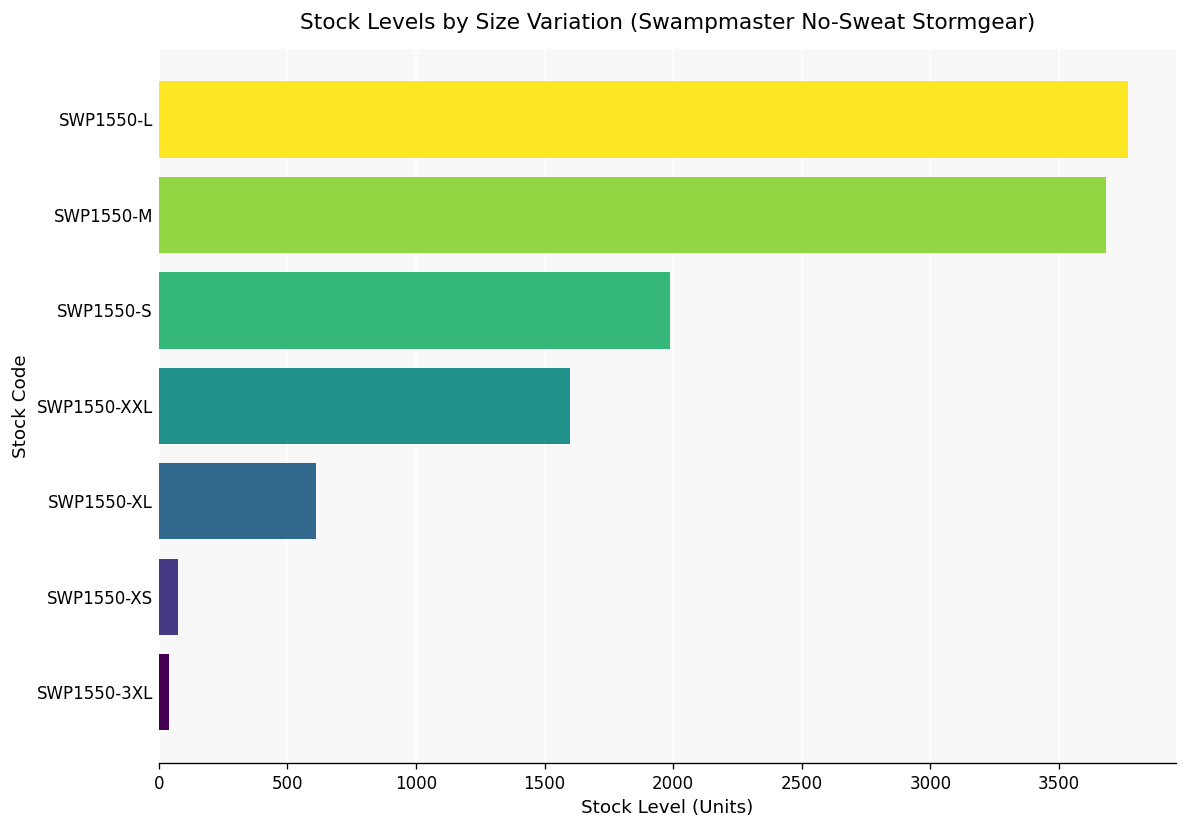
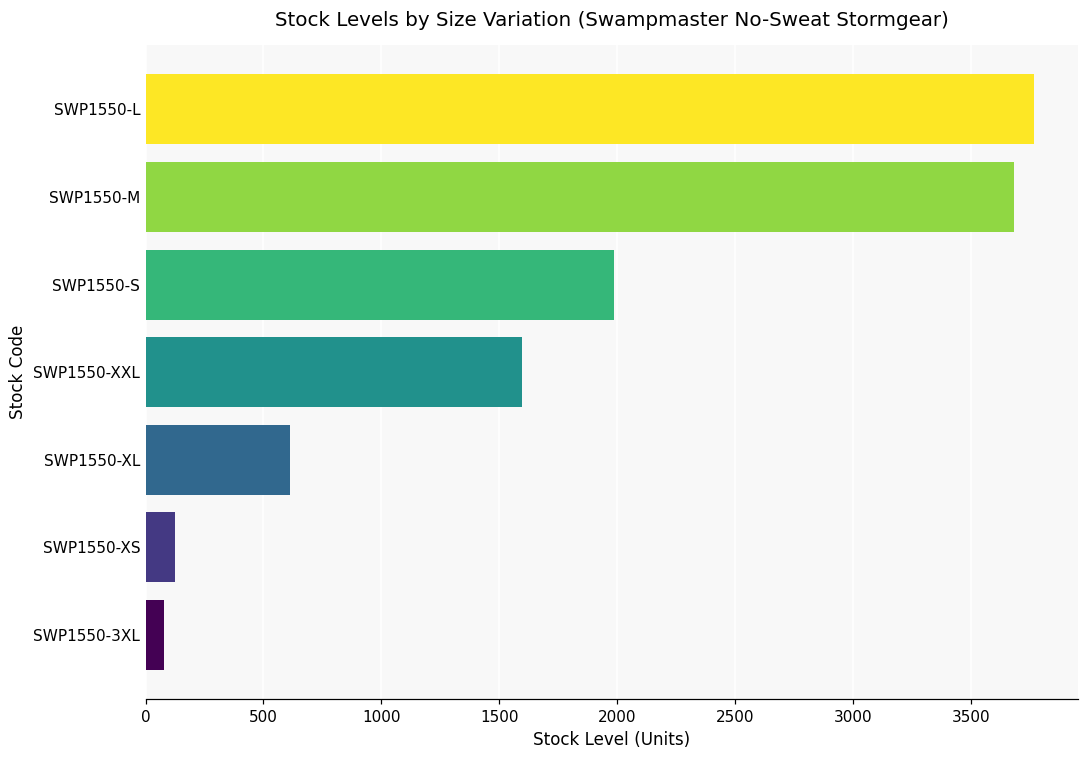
SWP1550-XS: 70 -> 120
SWP1550-3XL: 40 -> 80
